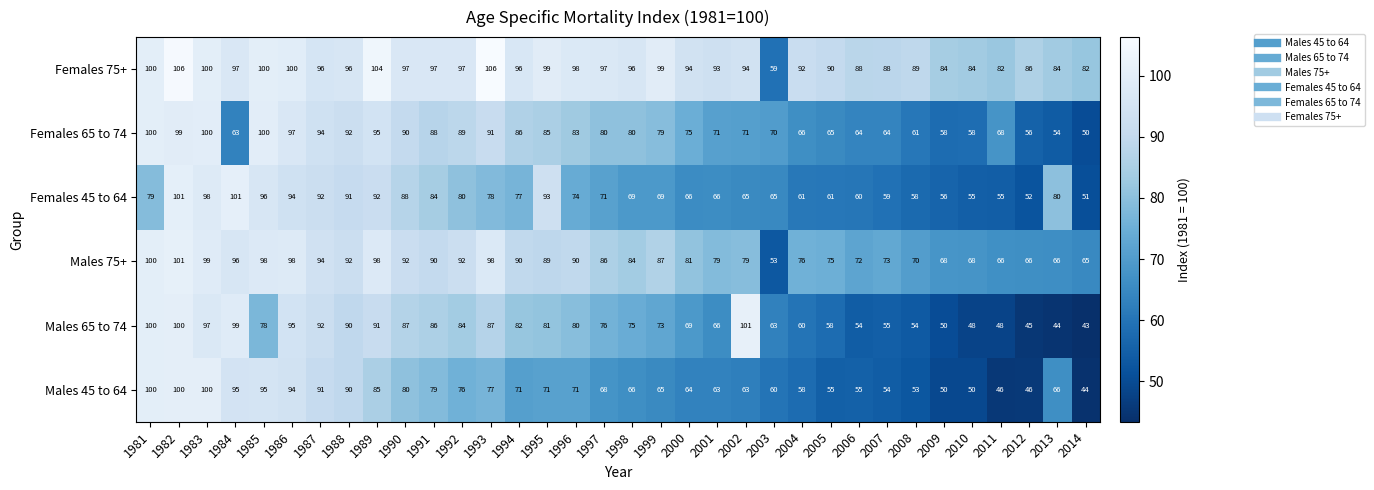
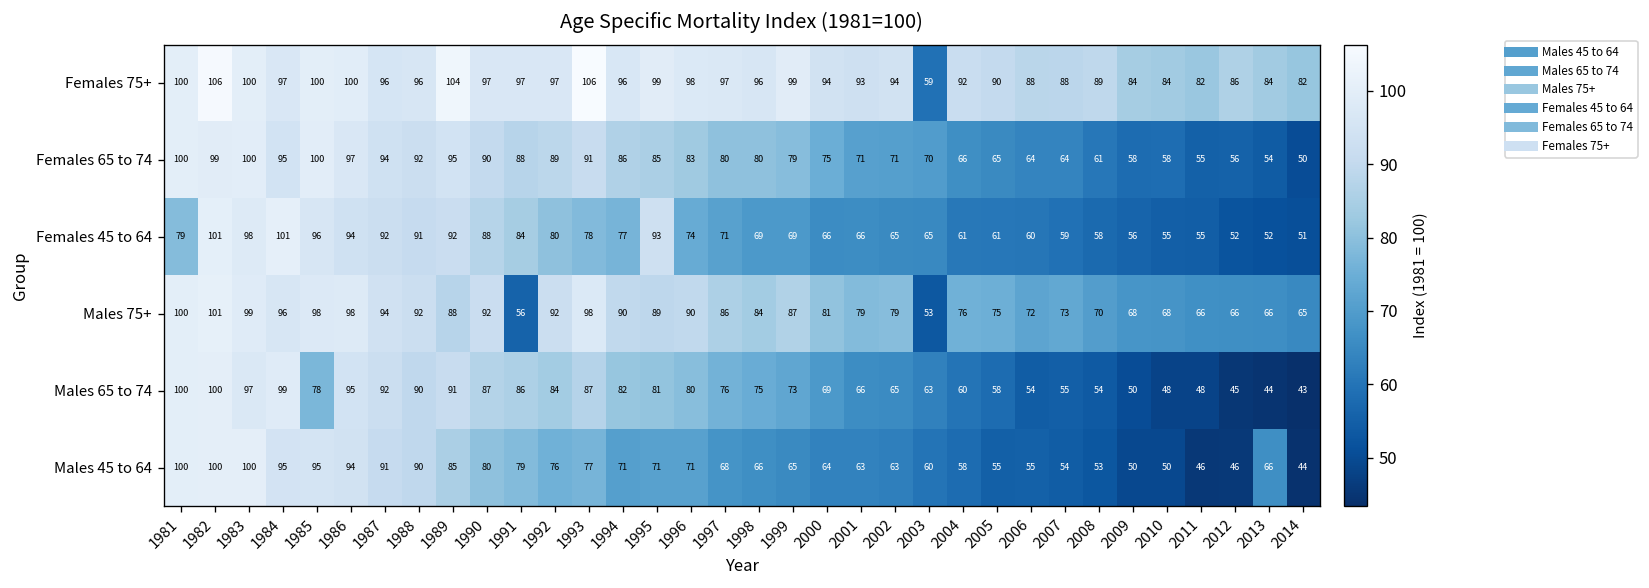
Females 65 to 74, 1984: 63 -> 95
Females 65 to 74, 2011: 68 -> 55
Females 45 to 64, 2013: 80 -> 52
Males 75+, 1989: 98 -> 88
Males 75+, 1991: 90 -> 56
Males 65 to 74, 2002: 101 -> 65
